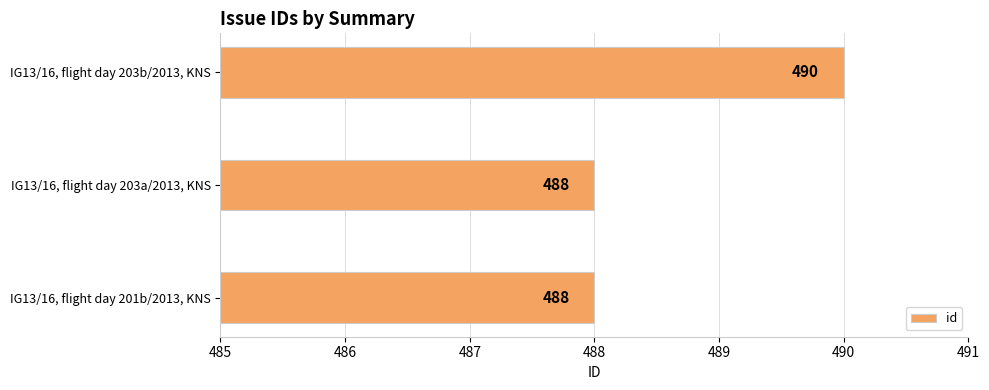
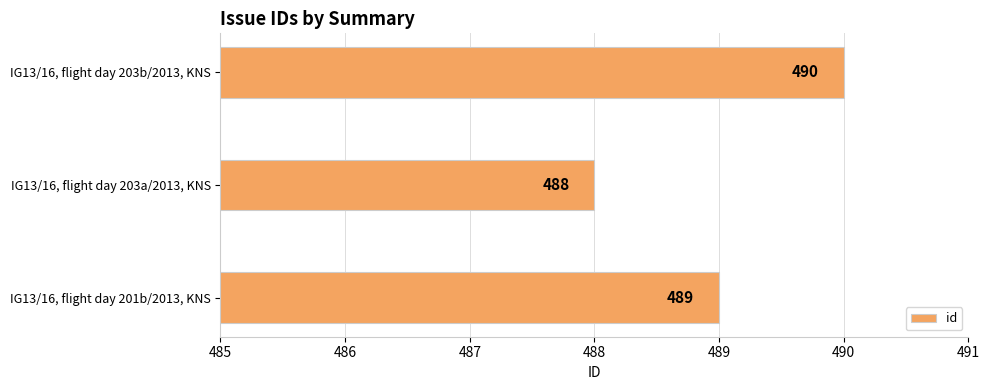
IG13/16, flight day 201b/2013, KNS: 488 -> 489
